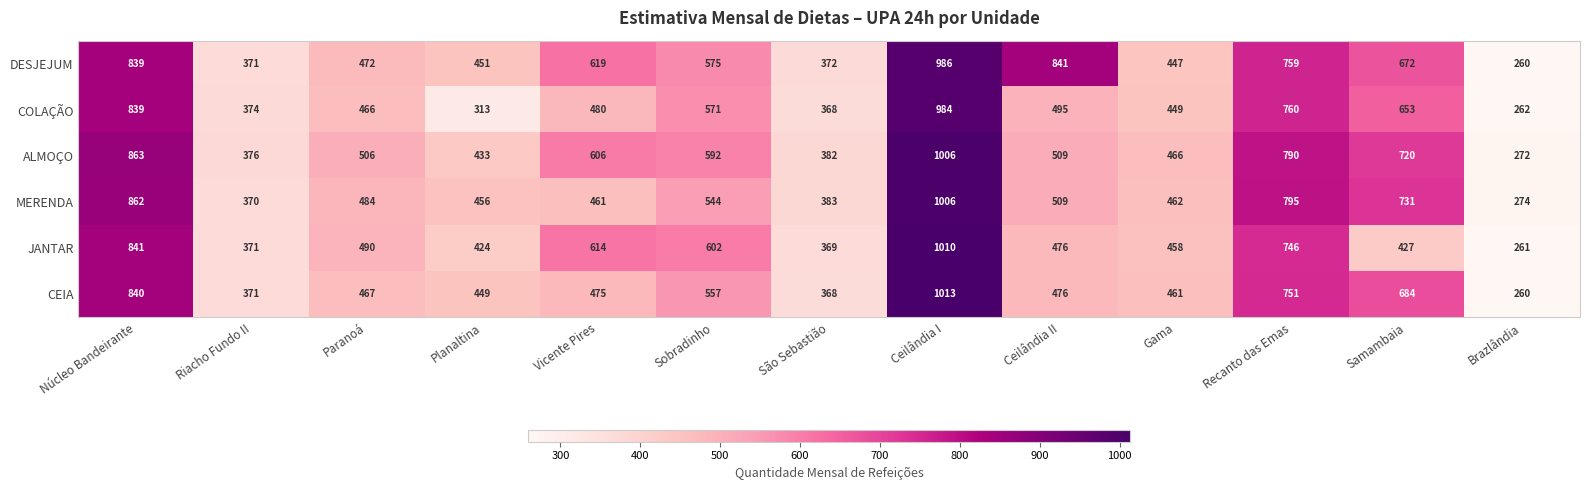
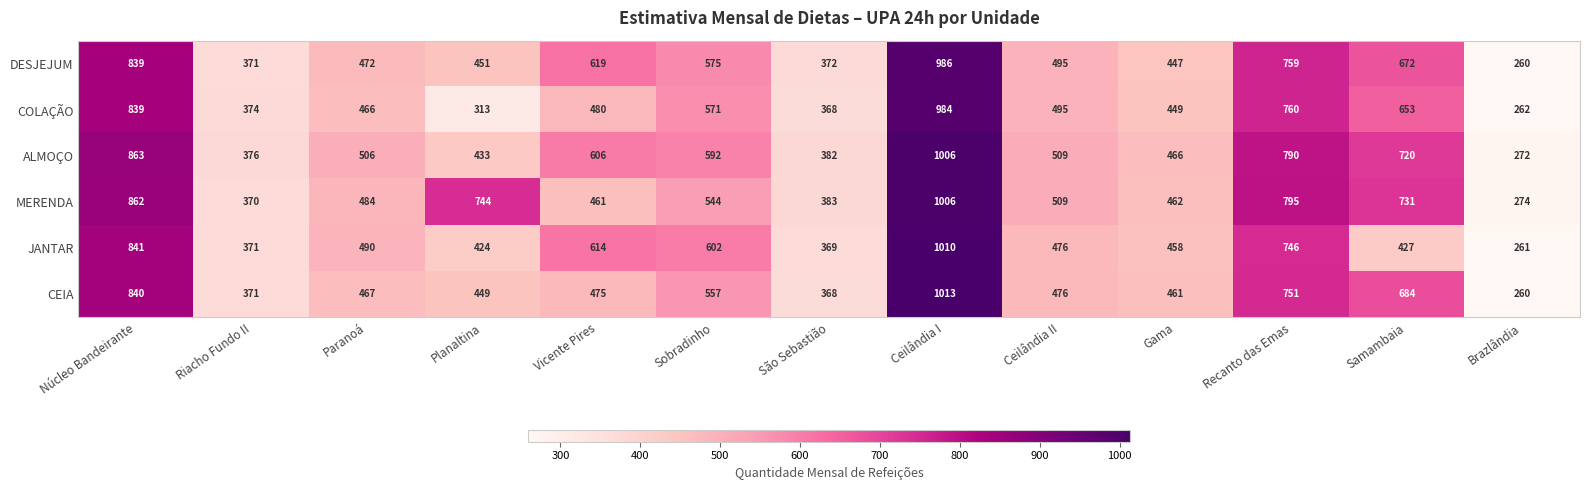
DESJEJUM, Ceilândia II: 841 -> 495
MERENDA, Planaltina: 456 -> 744
